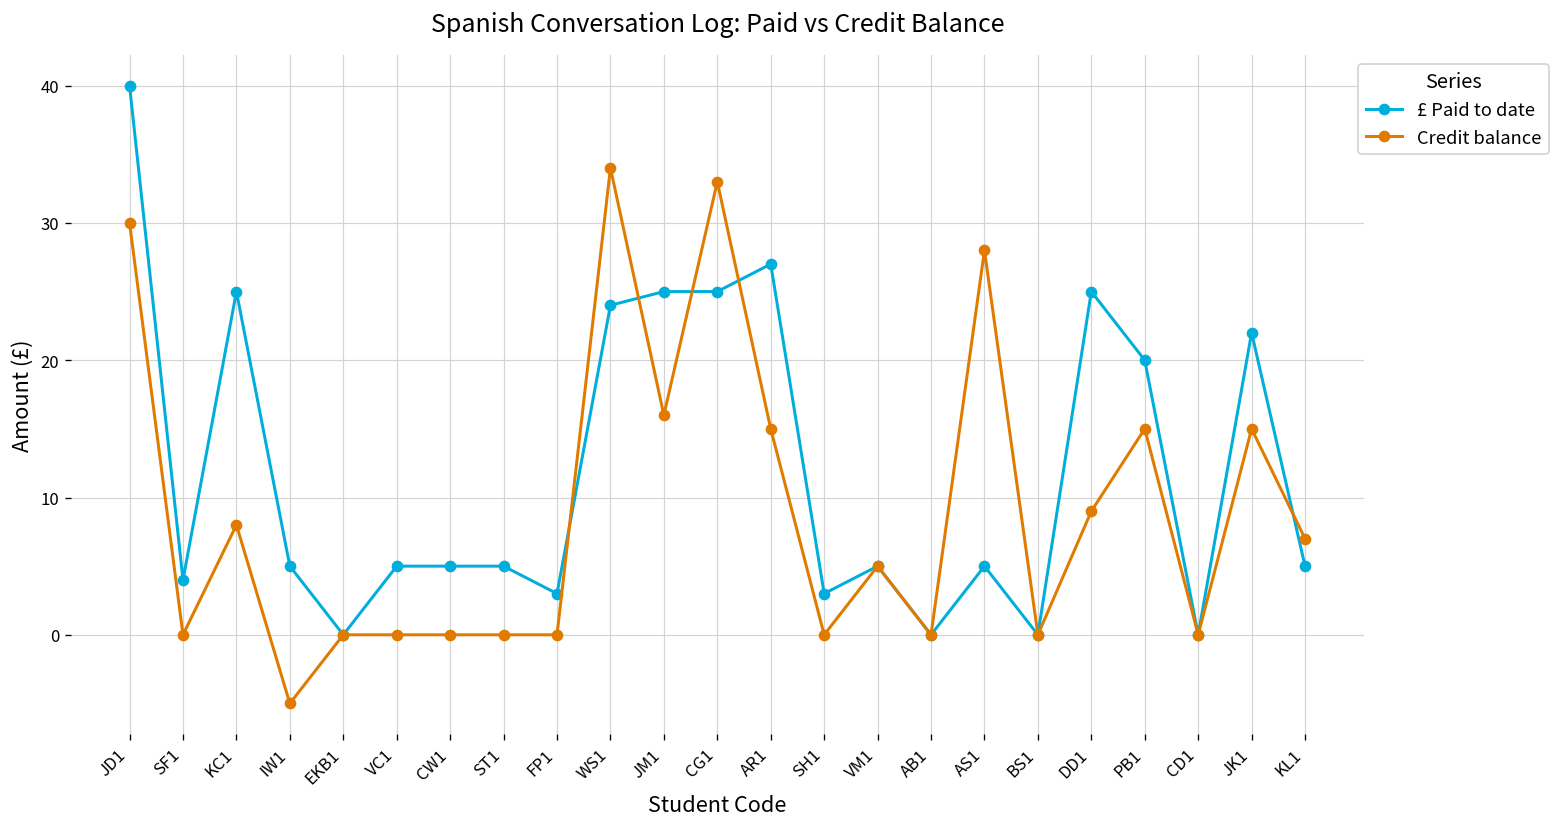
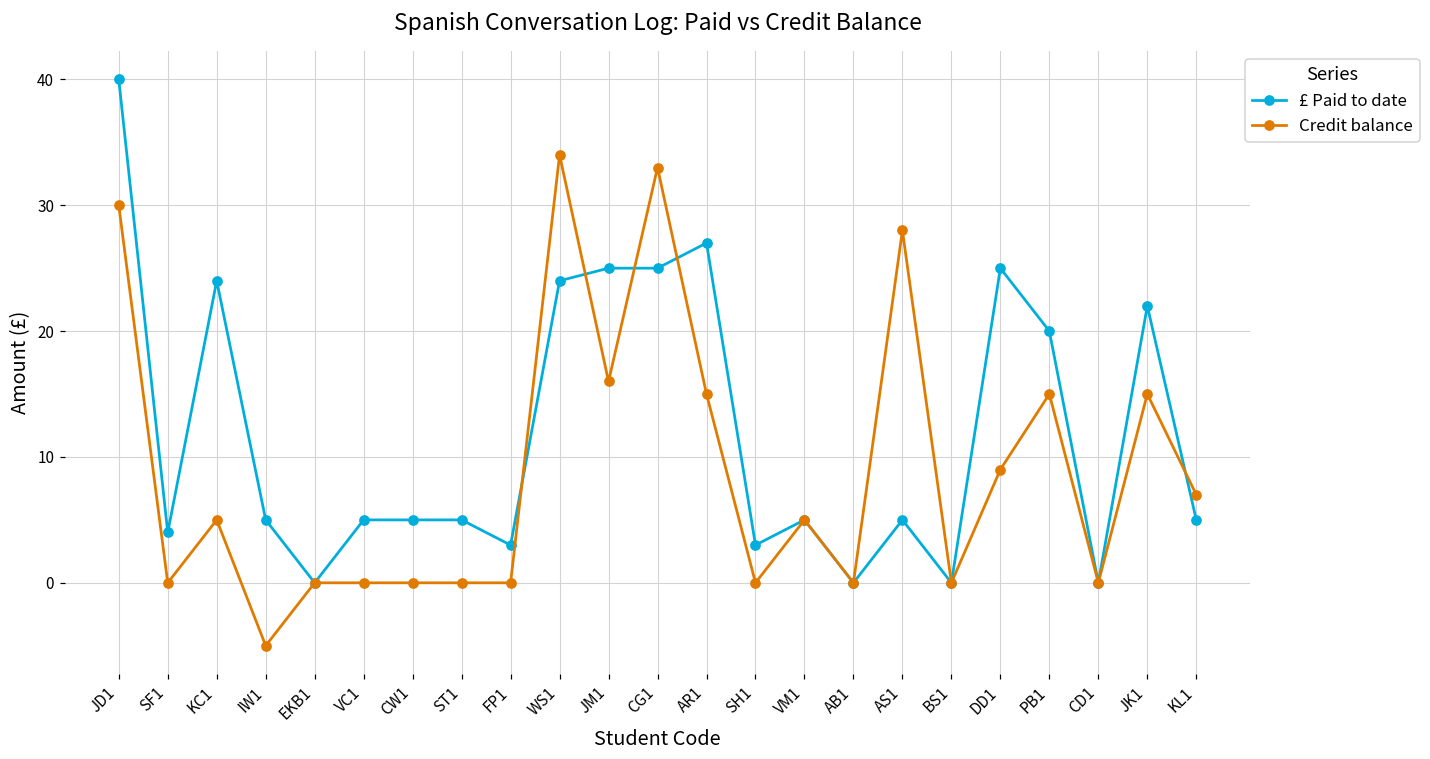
£ Paid to date, KC1: 25 -> 24
Credit balance, KC1: 8 -> 5
